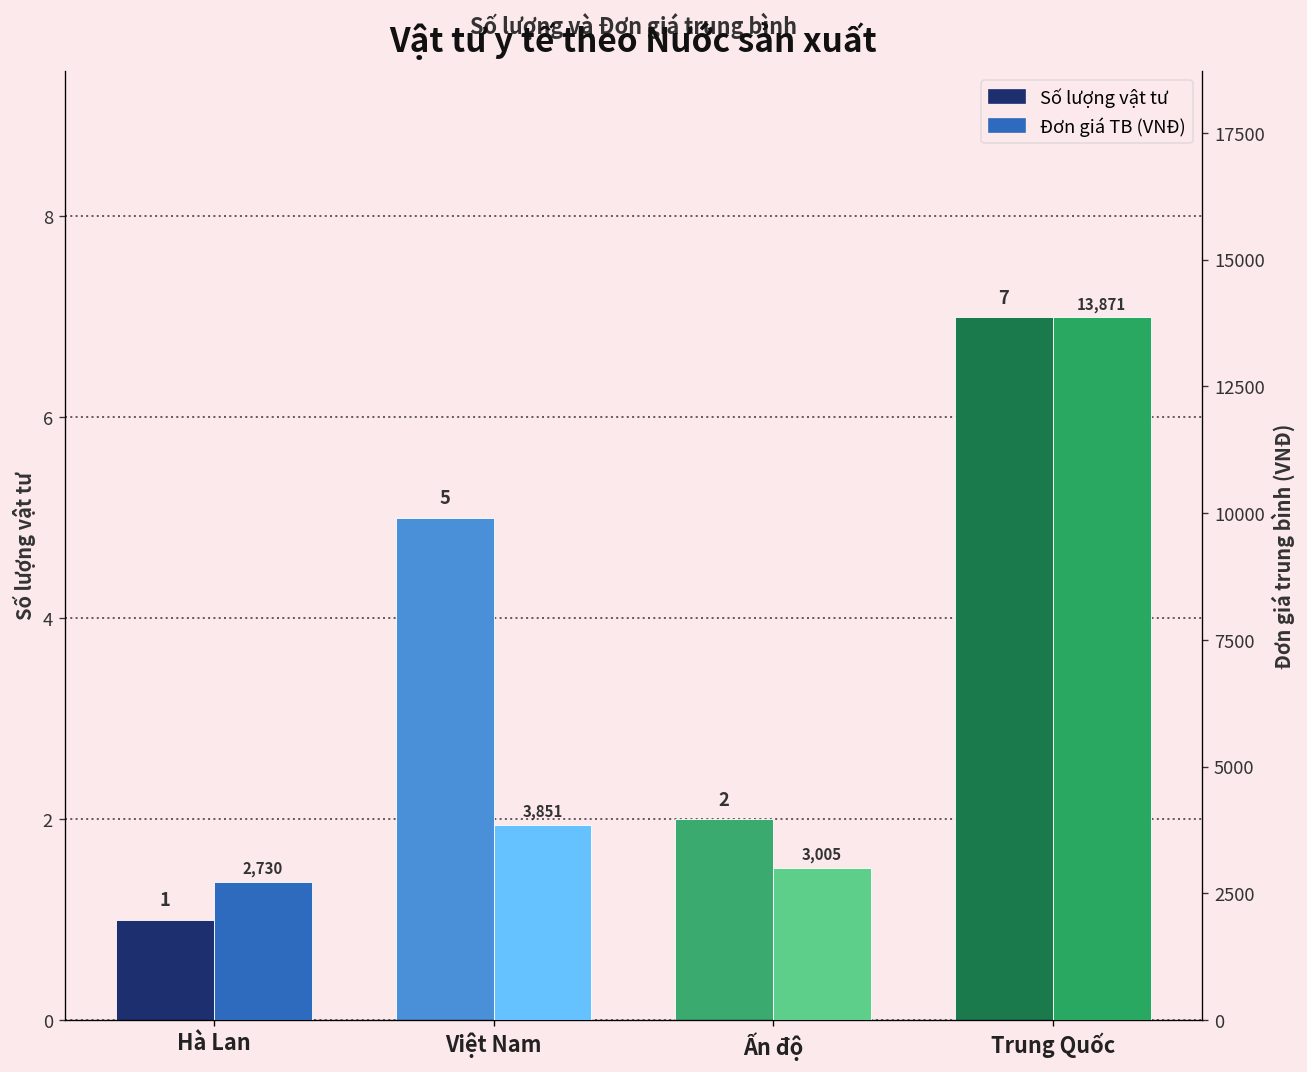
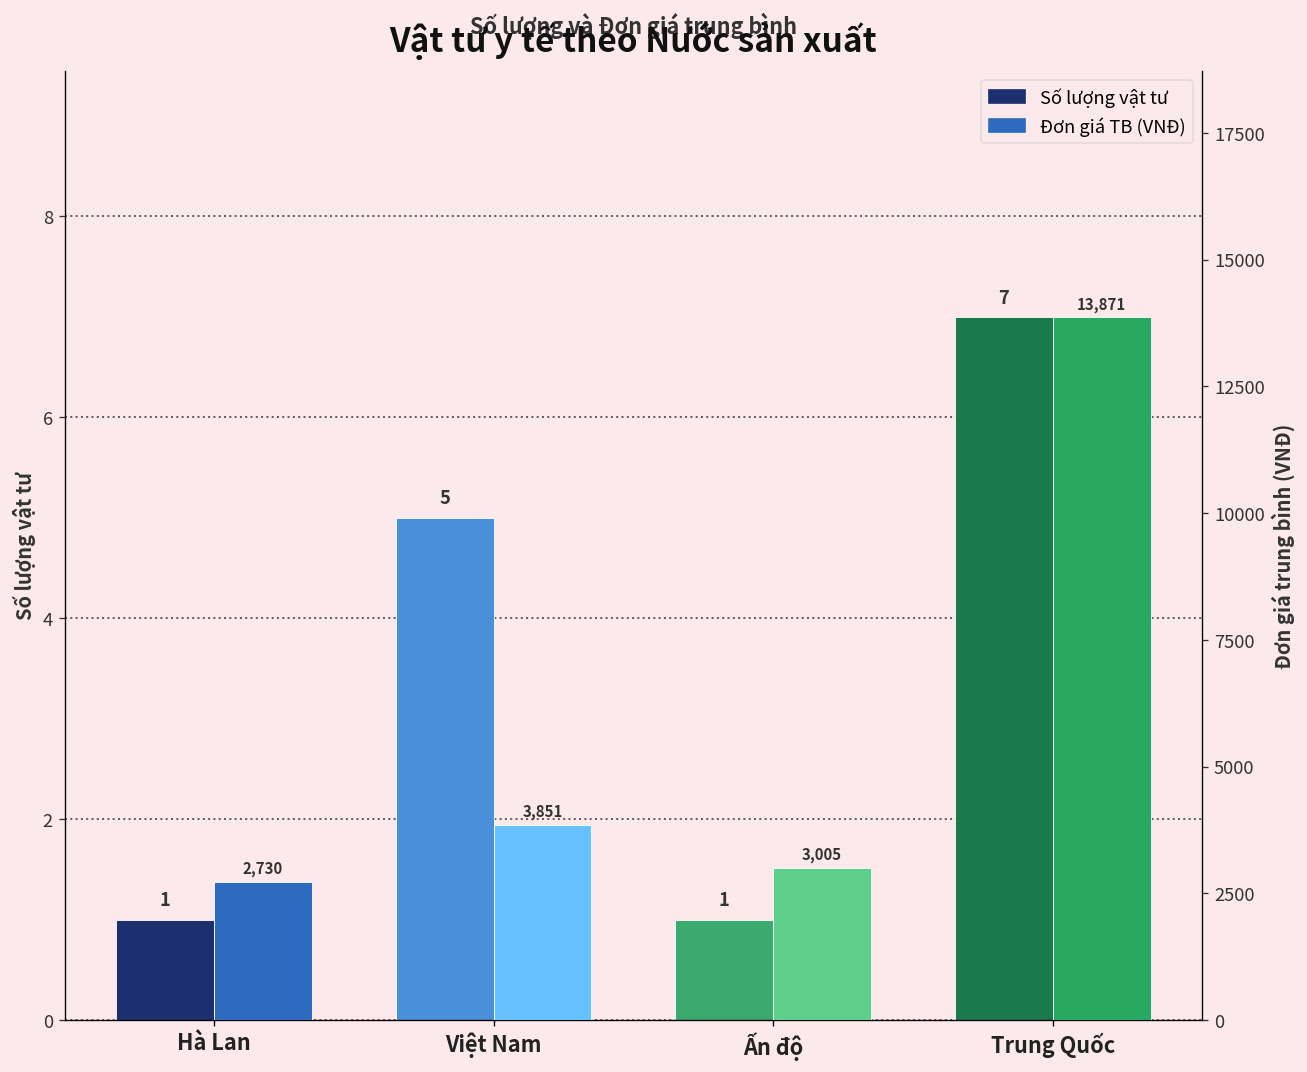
Số lượng vật tư, Ấn độ: 2 -> 1
